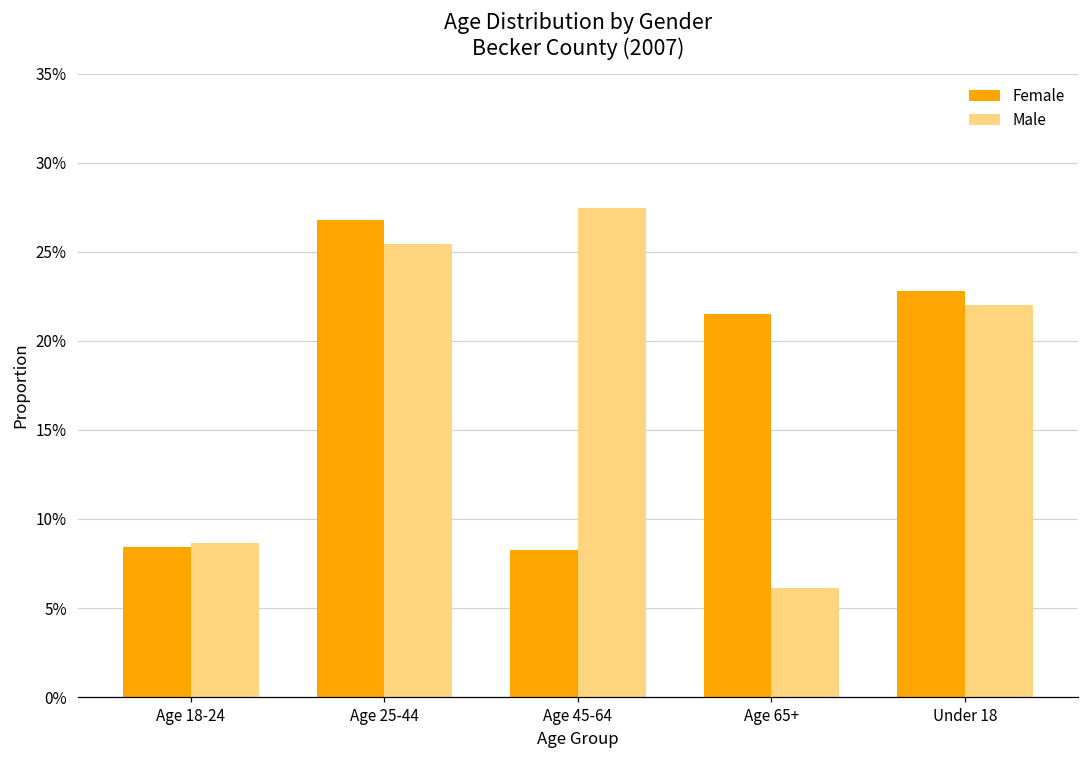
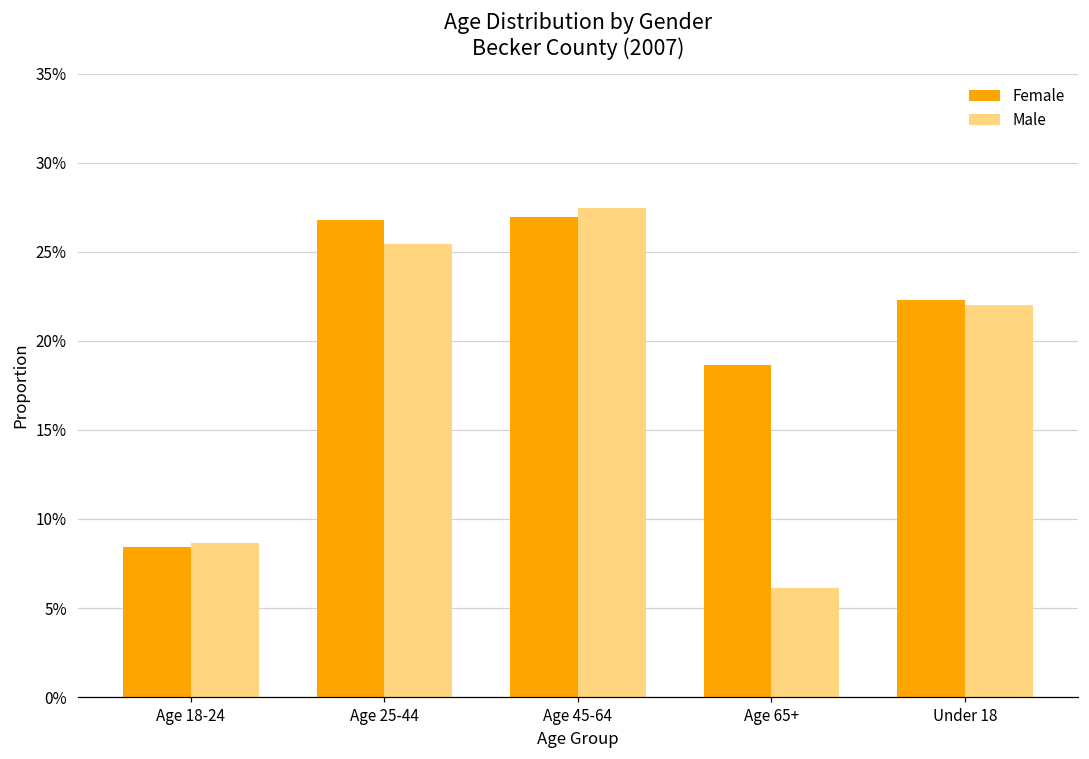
Female, Age 45-64: 8.3% -> 27.0%
Female, Age 65+: 21.5% -> 18.6%
Female, Under 18: 22.8% -> 22.3%
